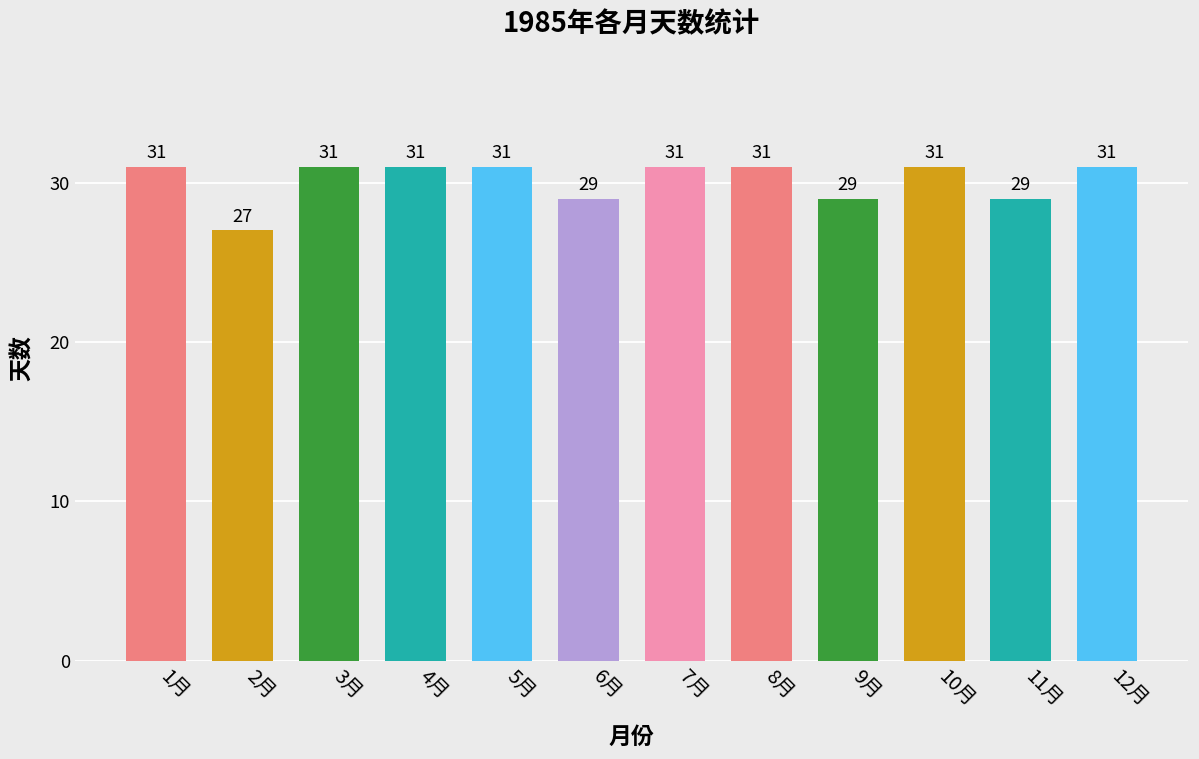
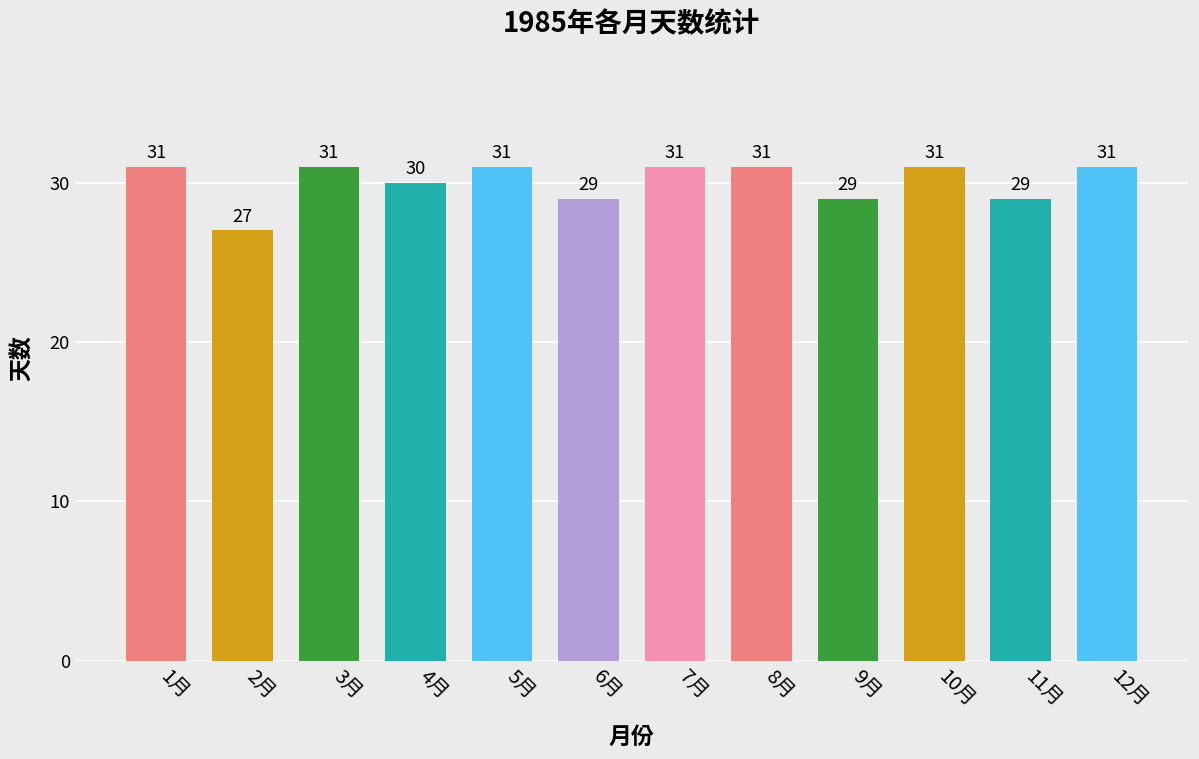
4月: 31 -> 30
